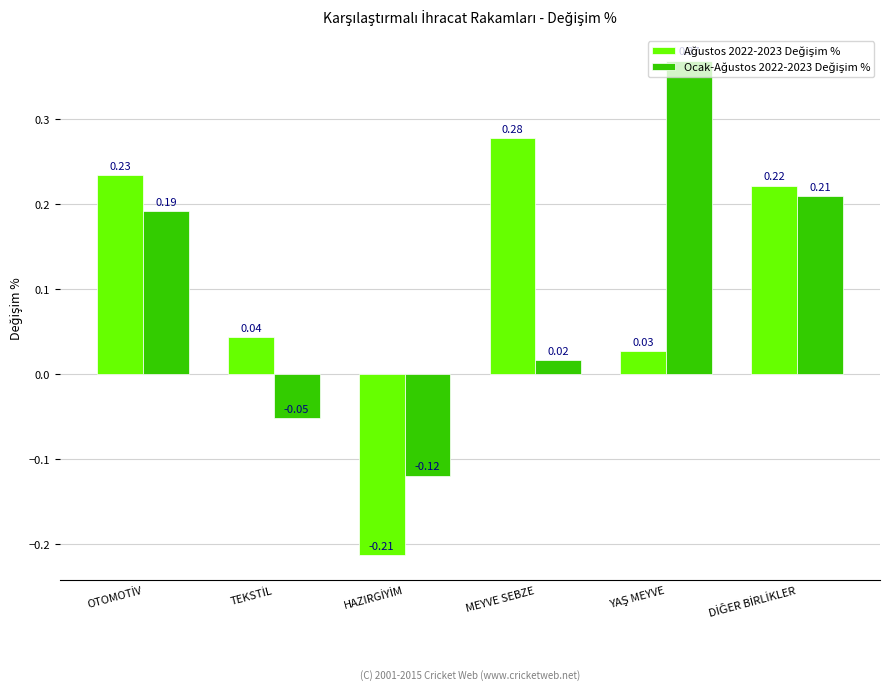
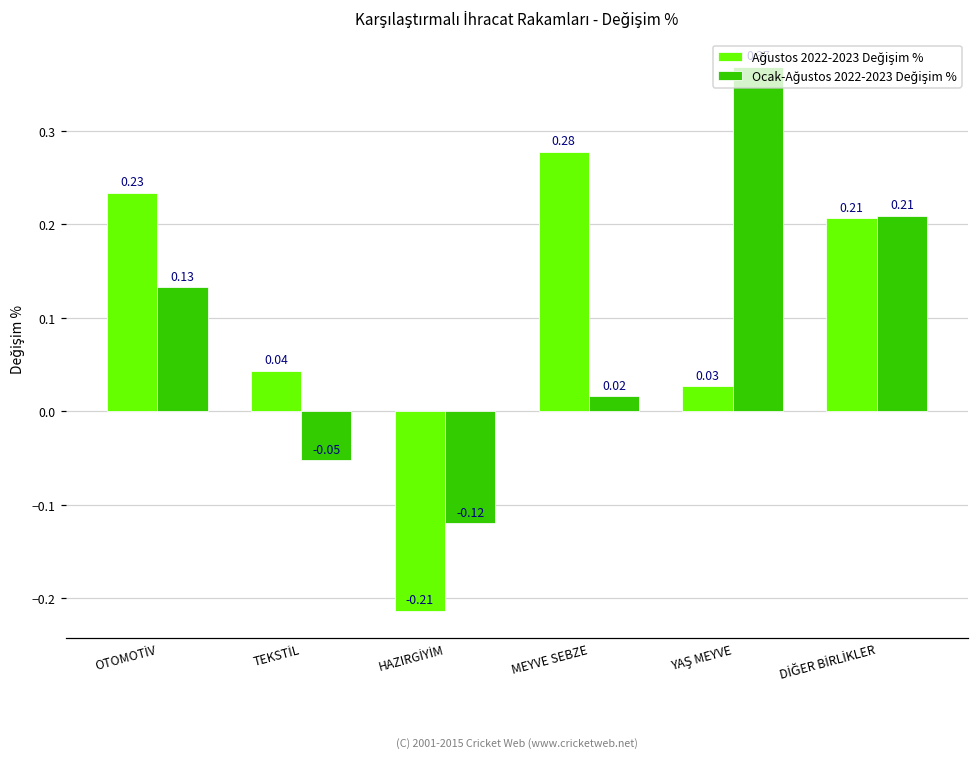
Ocak-Ağustos 2022-2023 Değişim %, OTOMOTİV: 0.19 -> 0.13
Ağustos 2022-2023 Değişim %, DİĞER BİRLİKLER: 0.22 -> 0.21
